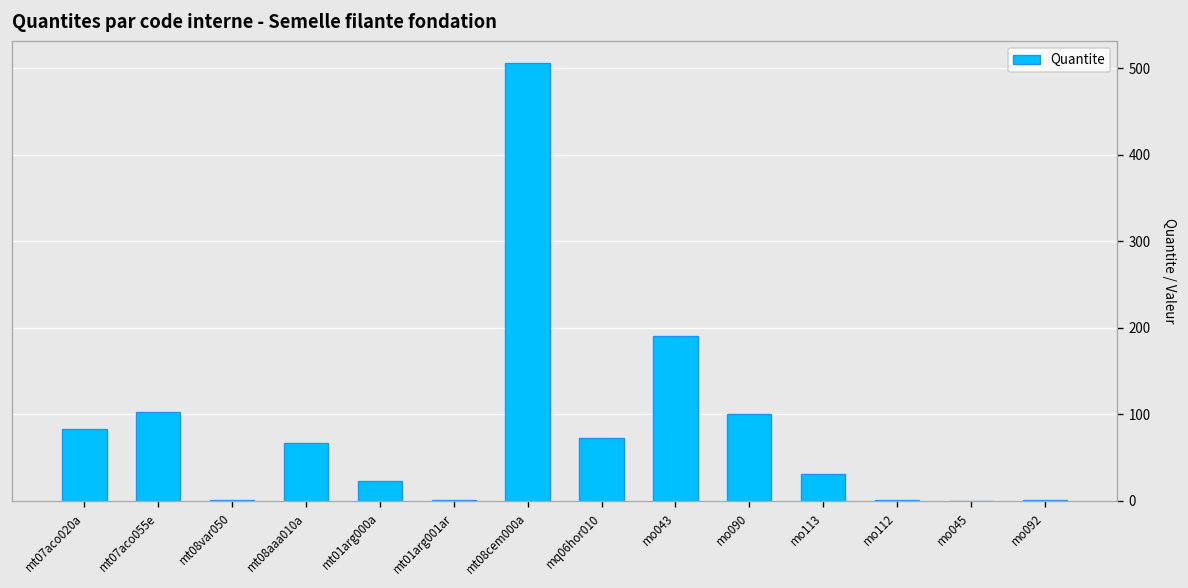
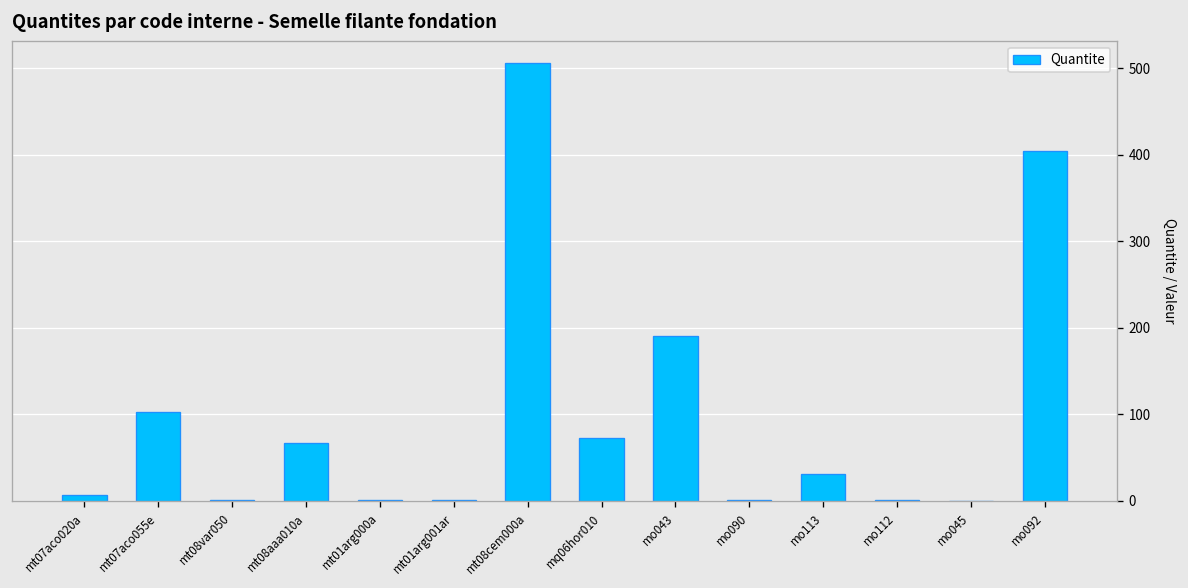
mt07aco020a: 80 -> 10
mt01arg000a: 20 -> 0
mo090: 100 -> 0
mo092: 0 -> 400
